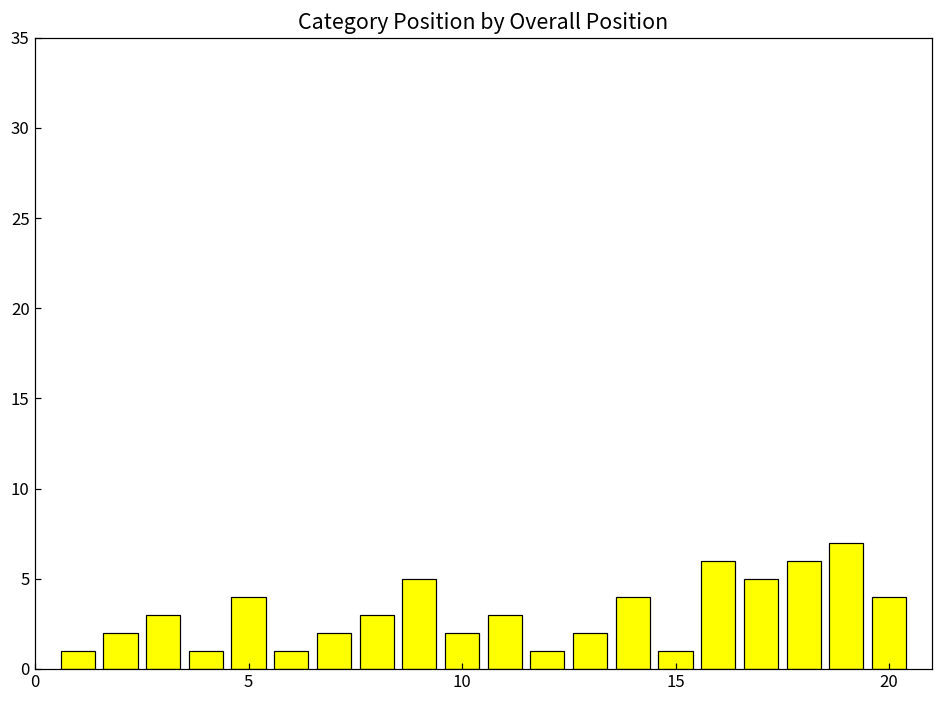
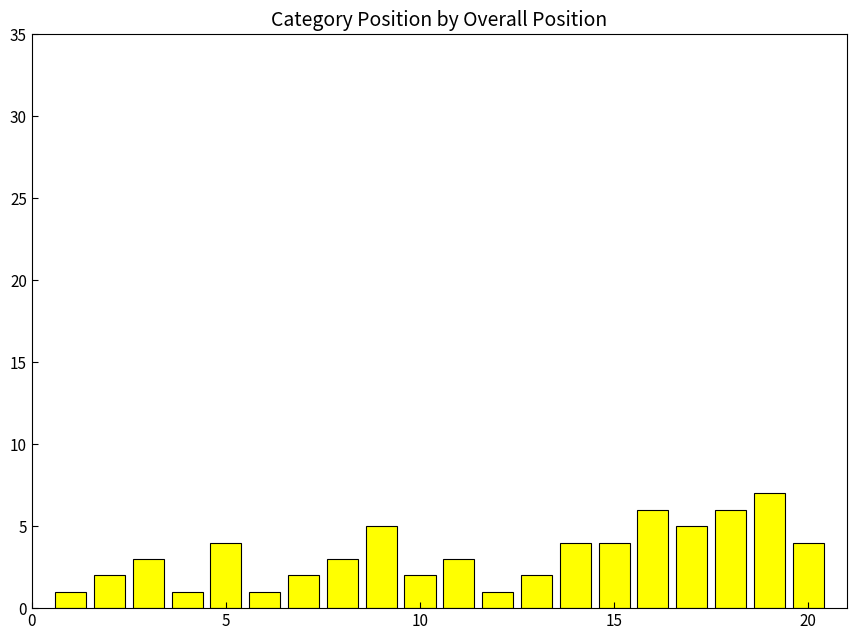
15: 1 -> 4
